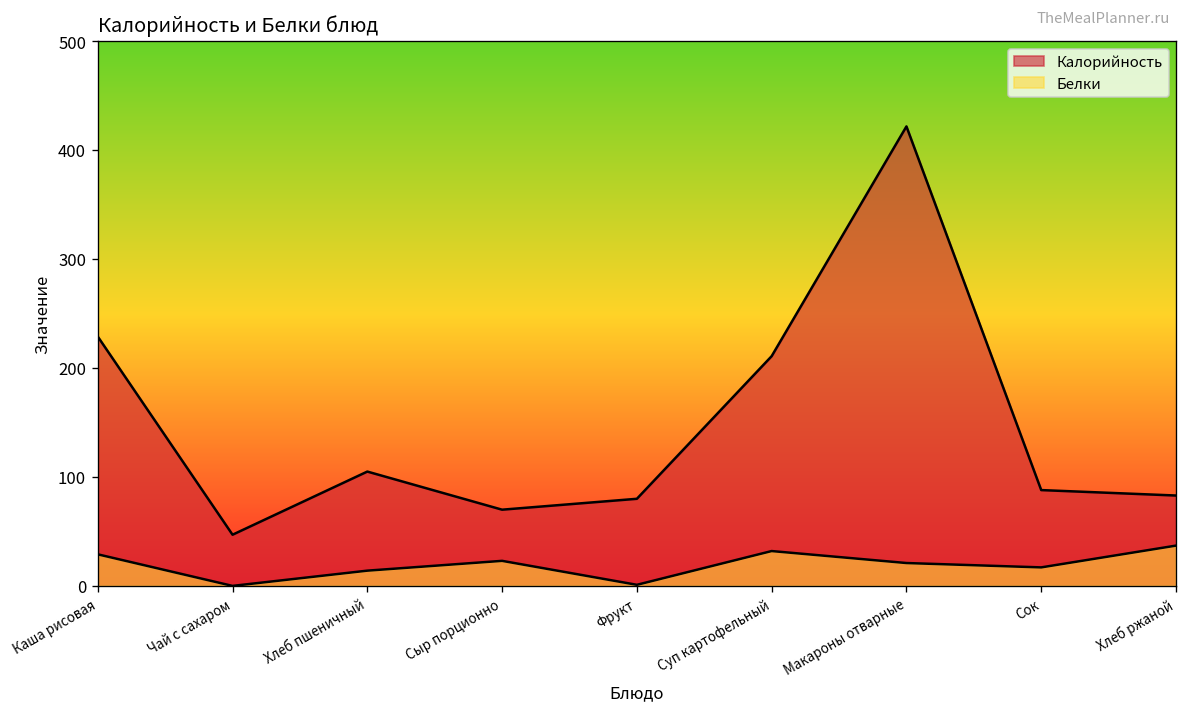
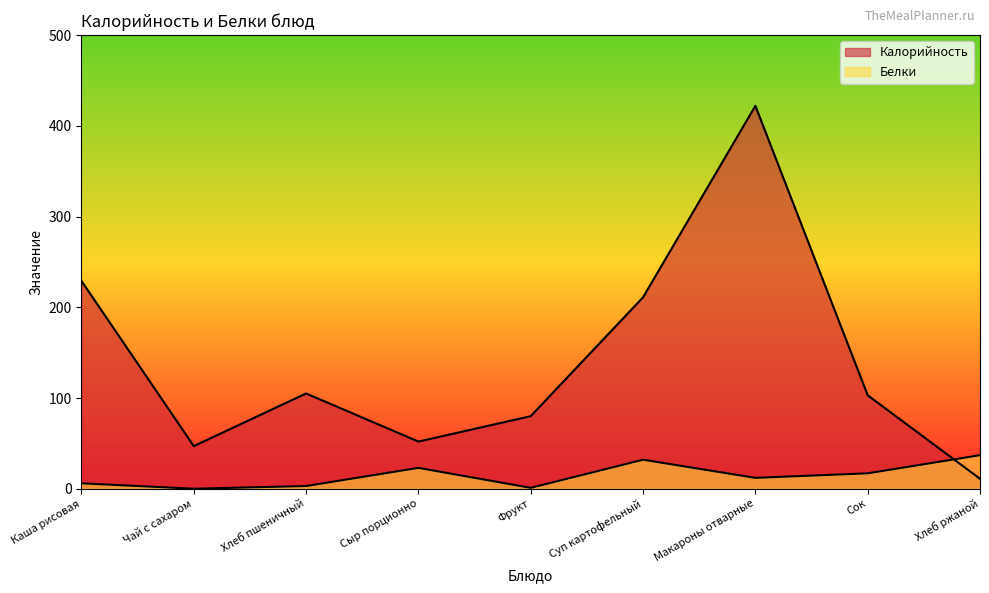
Белки, Каша рисовая: 30 -> 10
Белки, Хлеб пшеничный: 10 -> 0
Калорийность, Сыр порционно: 70 -> 50
Белки, Макароны отварные: 20 -> 10
Калорийность, Сок: 90 -> 100
Калорийность, Хлеб ржаной: 80 -> 10
